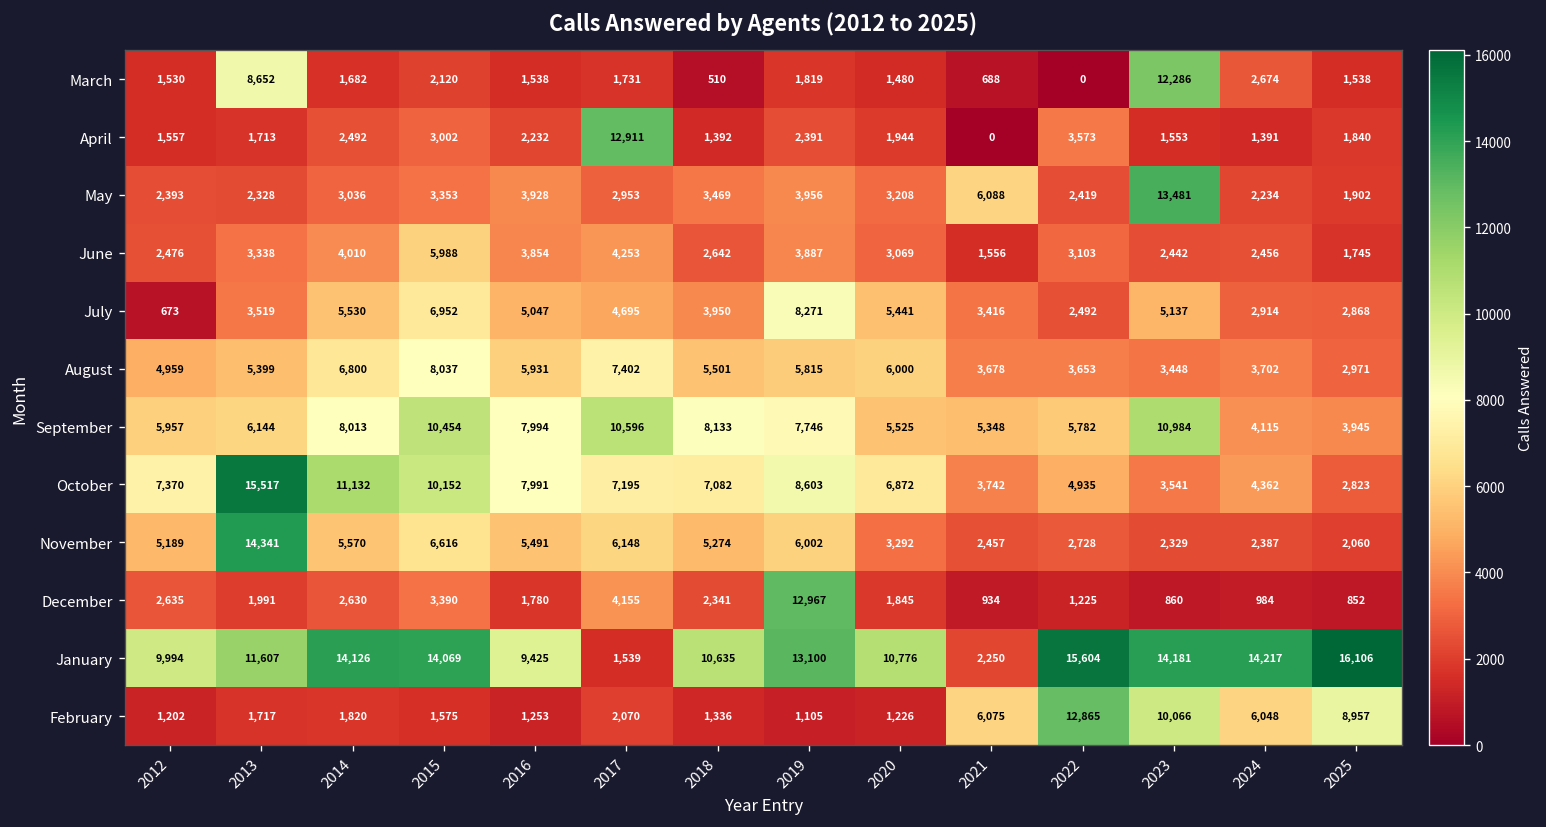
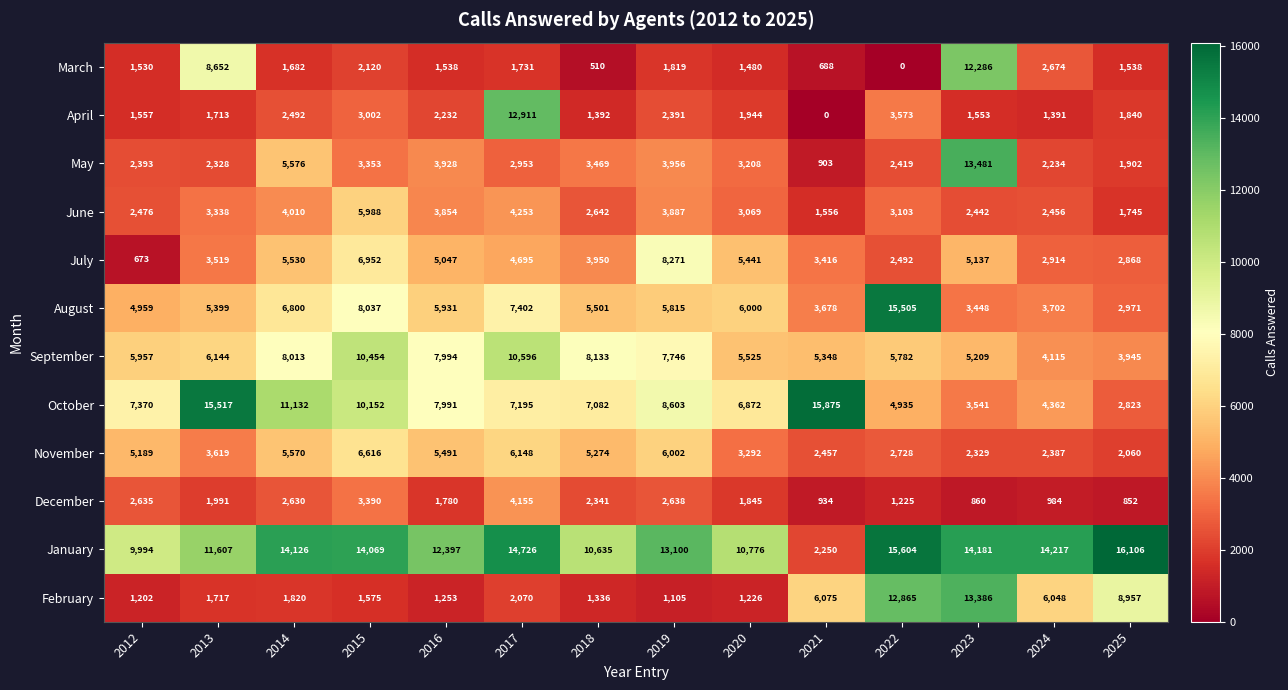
May, 2014: 3,036 -> 5,576
May, 2021: 6,088 -> 903
August, 2022: 3,653 -> 15,505
September, 2023: 10,984 -> 5,209
October, 2021: 3,742 -> 15,875
November, 2013: 14,341 -> 3,619
December, 2019: 12,967 -> 2,638
January, 2016: 9,425 -> 12,397
January, 2017: 1,539 -> 14,726
February, 2023: 10,066 -> 13,386
